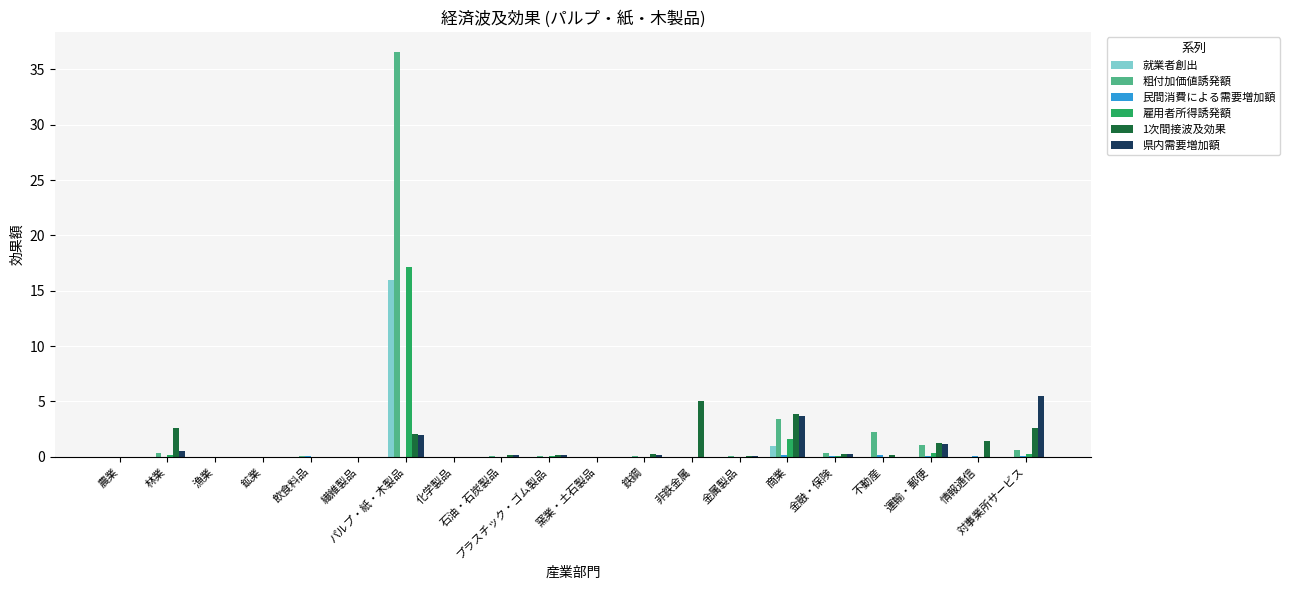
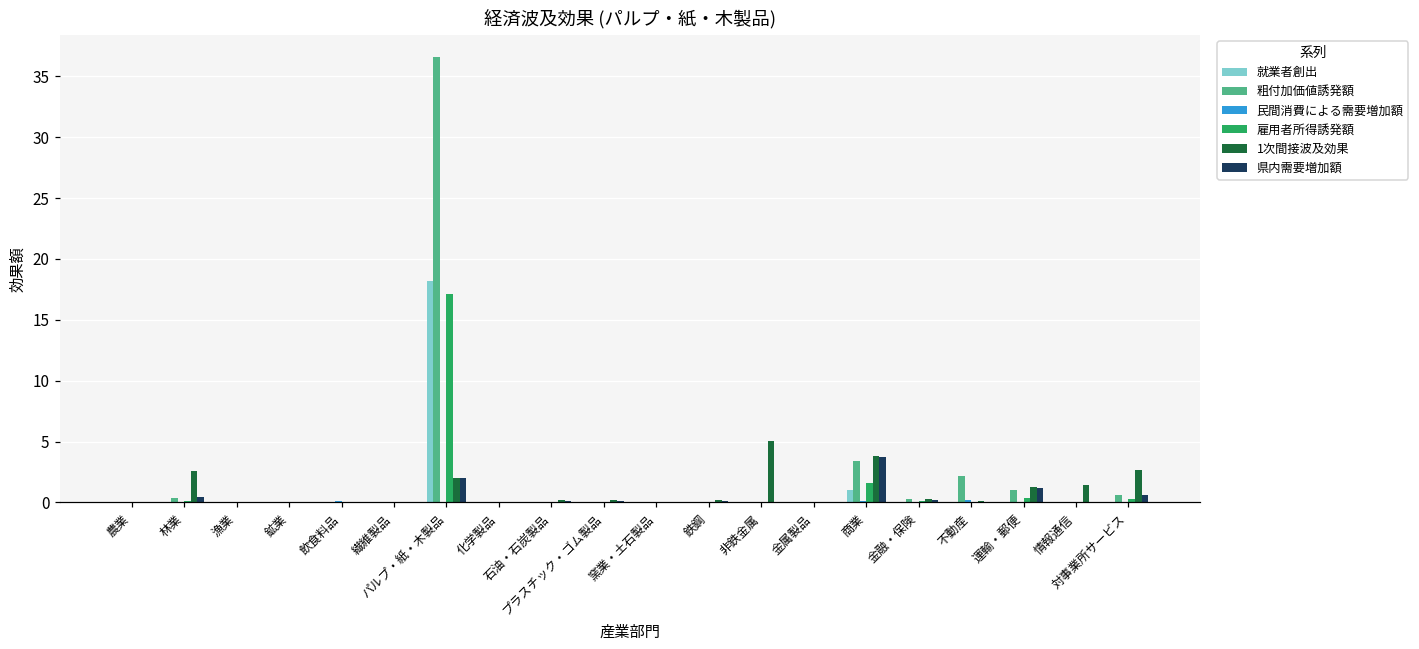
就業者創出, パルプ・紙・木製品: 16.0 -> 18.2
県内需要増加額, 対事業所サービス: 5.5 -> 0.6
